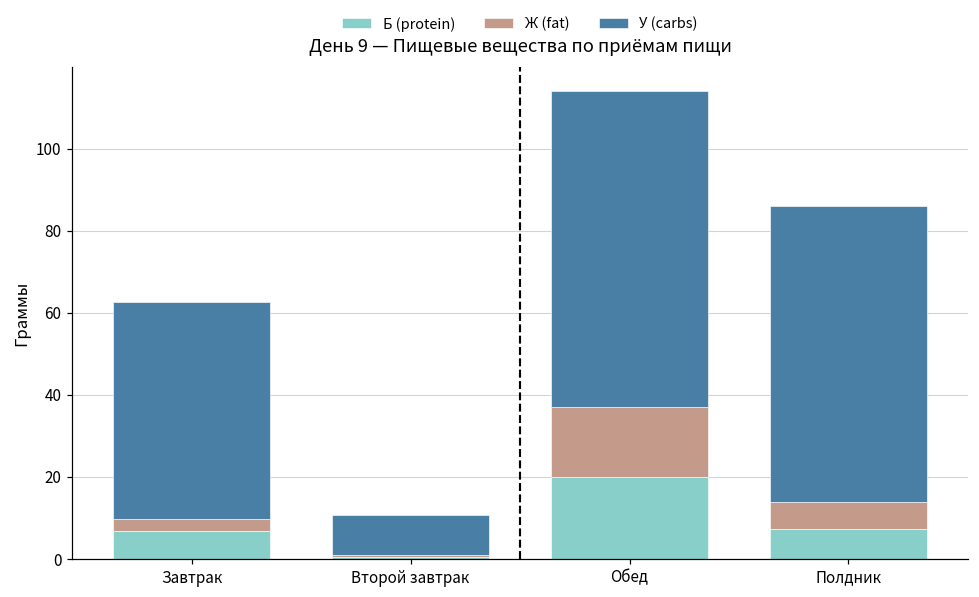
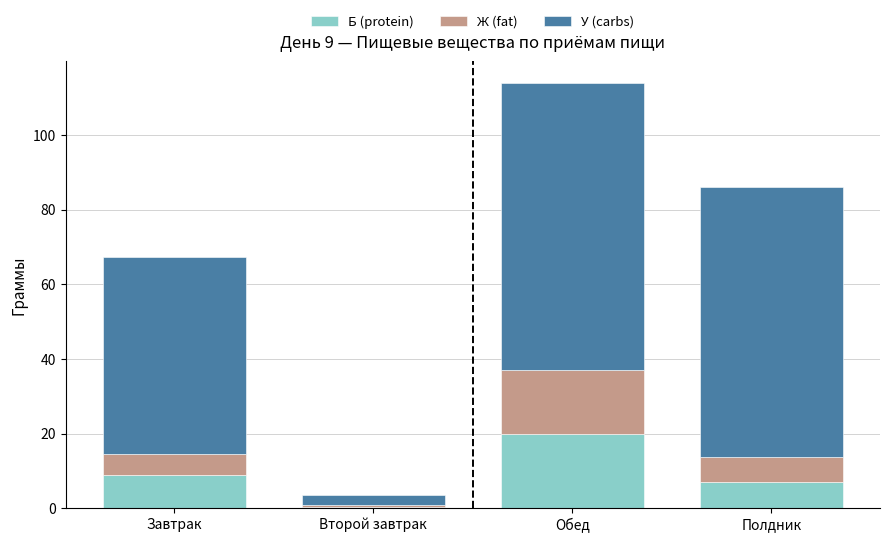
Б (protein), Завтрак: 7 -> 9
Ж (fat), Завтрак: 3 -> 6
У (carbs), Второй завтрак: 10 -> 3
